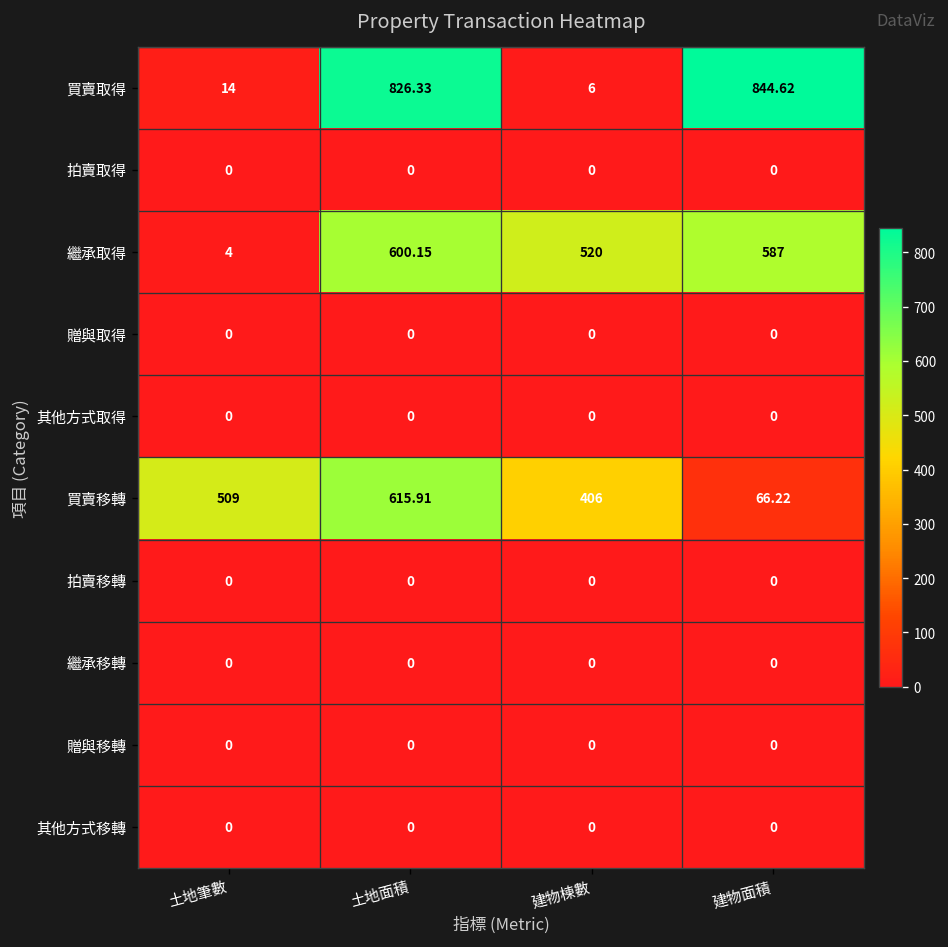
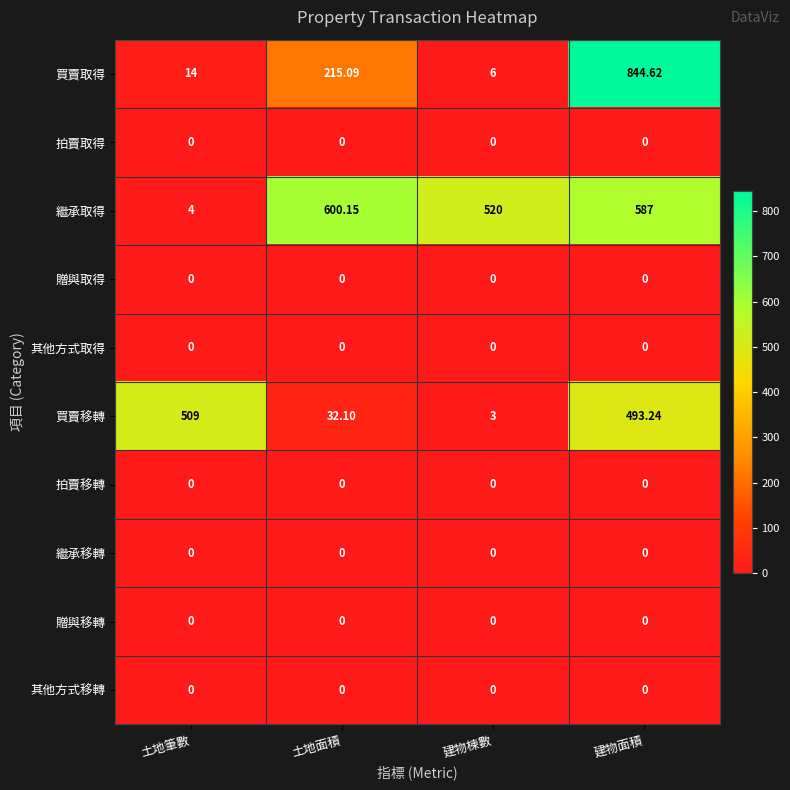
買賣取得, 土地面積: 826.33 -> 215.09
買賣移轉, 土地面積: 615.91 -> 32.10
買賣移轉, 建物棟數: 406 -> 3
買賣移轉, 建物面積: 66.22 -> 493.24
